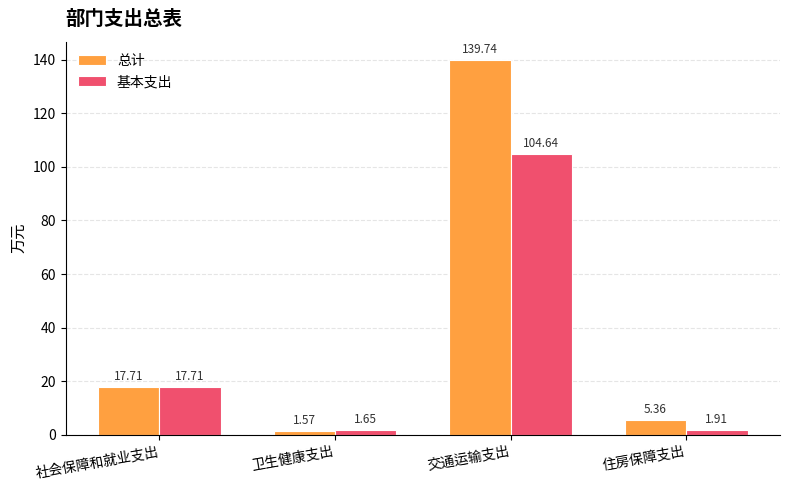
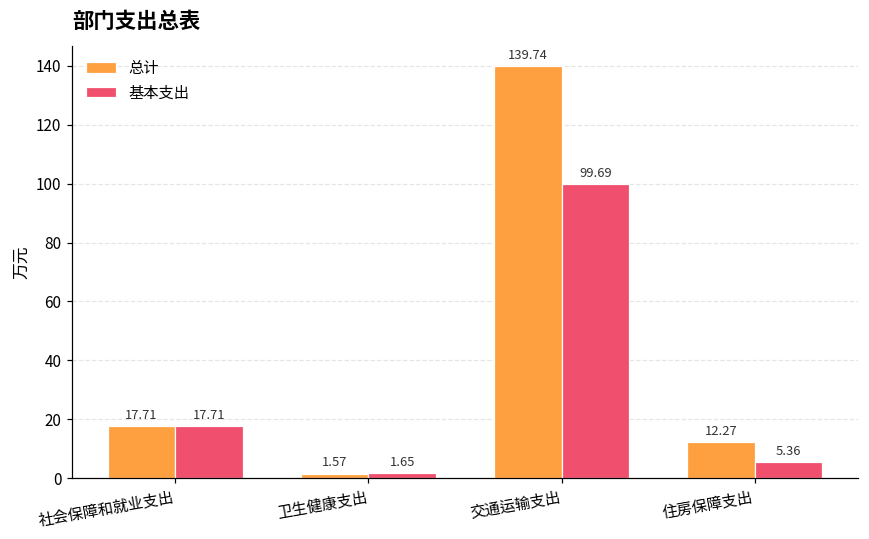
基本支出, 交通运输支出: 104.64 -> 99.69
总计, 住房保障支出: 5.36 -> 12.27
基本支出, 住房保障支出: 1.91 -> 5.36
